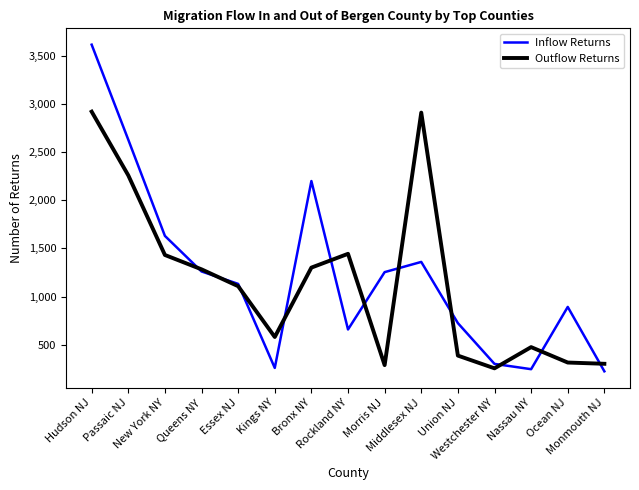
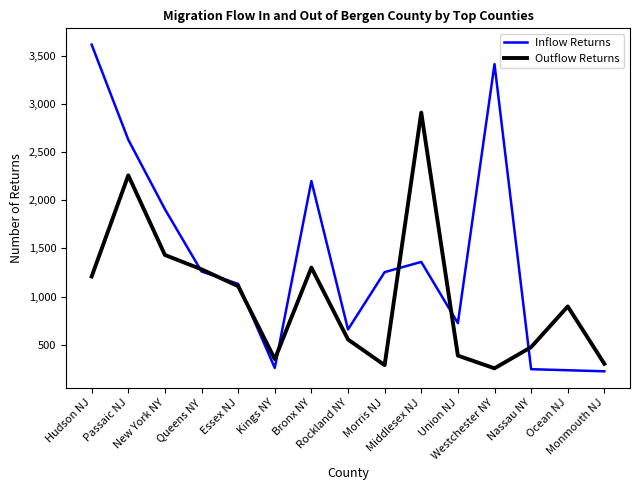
Outflow Returns, Hudson NJ: 2,900 -> 1,200
Inflow Returns, New York NY: 1,600 -> 1,900
Outflow Returns, Kings NY: 600 -> 400
Outflow Returns, Rockland NY: 1,400 -> 600
Inflow Returns, Westchester NY: 300 -> 3,400
Inflow Returns, Ocean NJ: 900 -> 200
Outflow Returns, Ocean NJ: 300 -> 900
